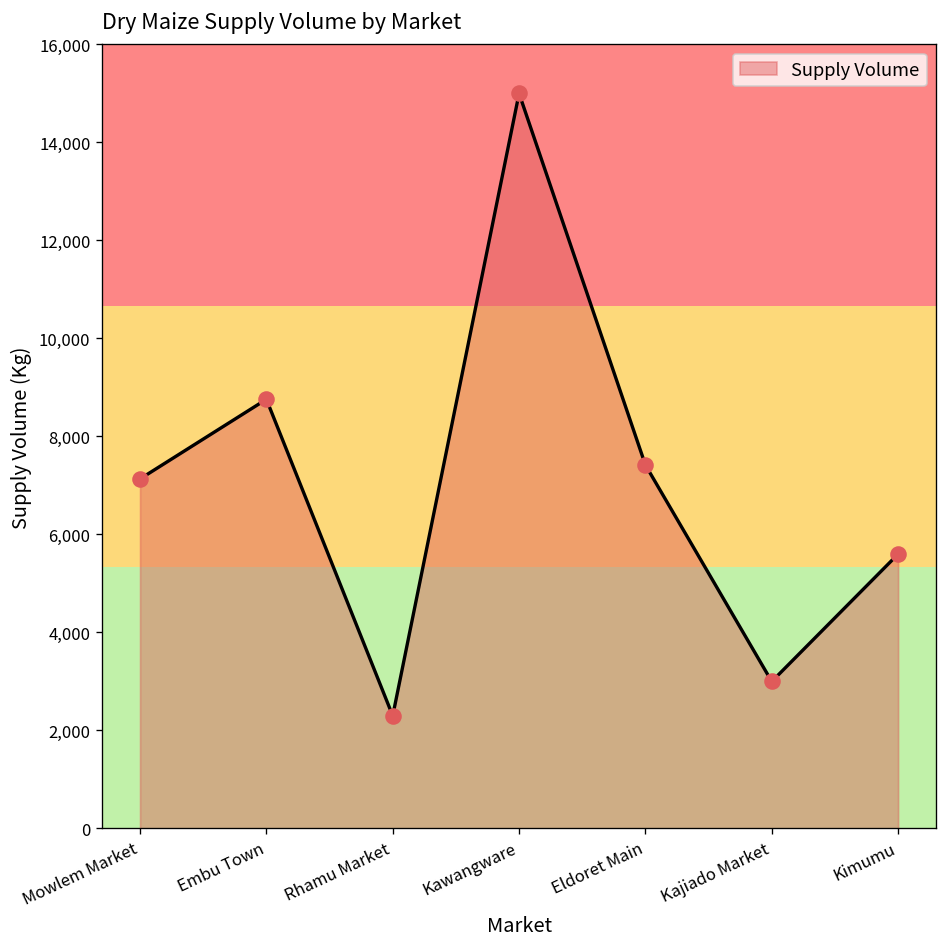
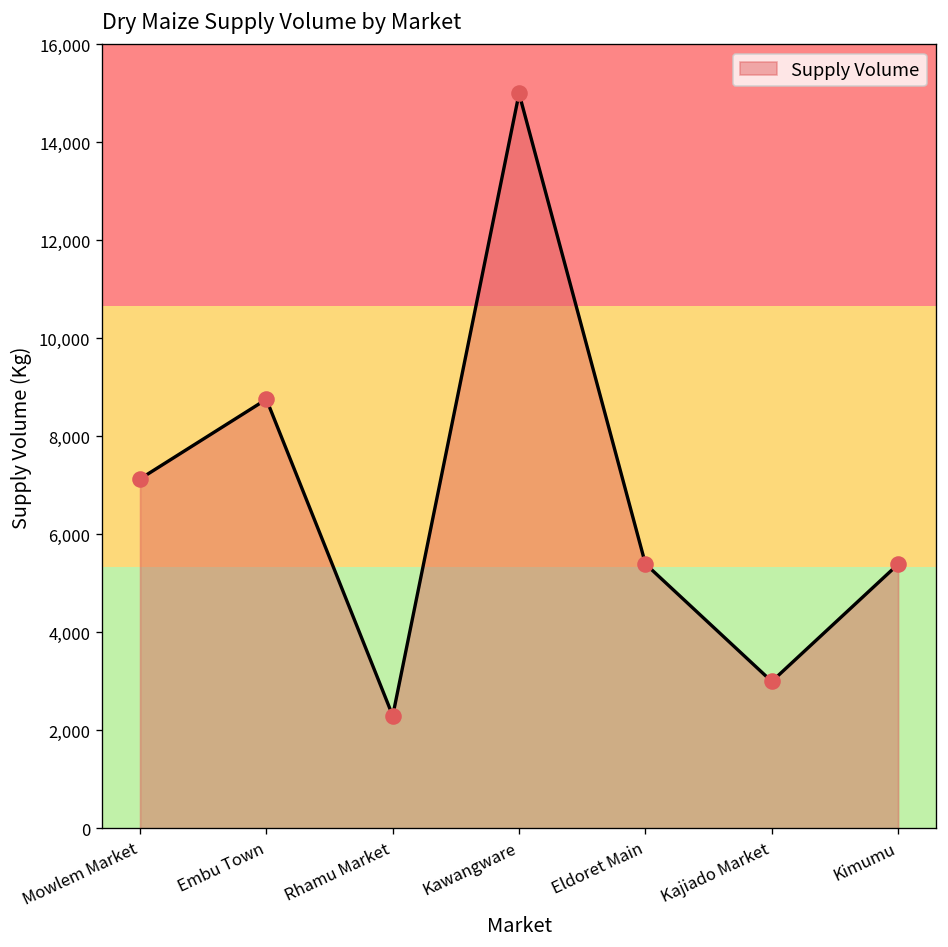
Eldoret Main: 7,400 -> 5,400
Kimumu: 5,600 -> 5,400
